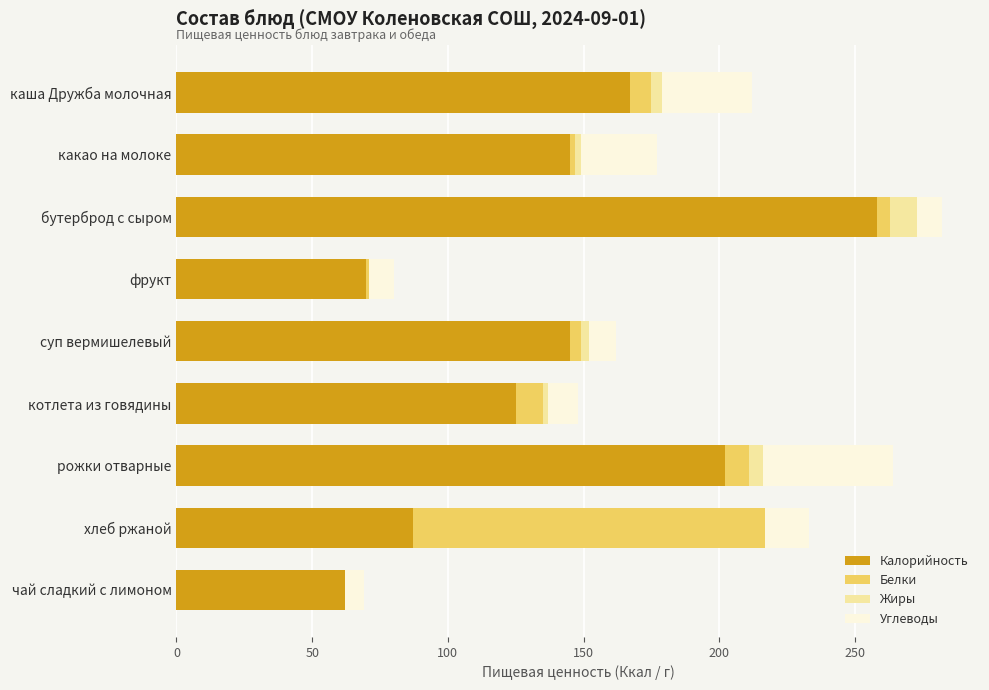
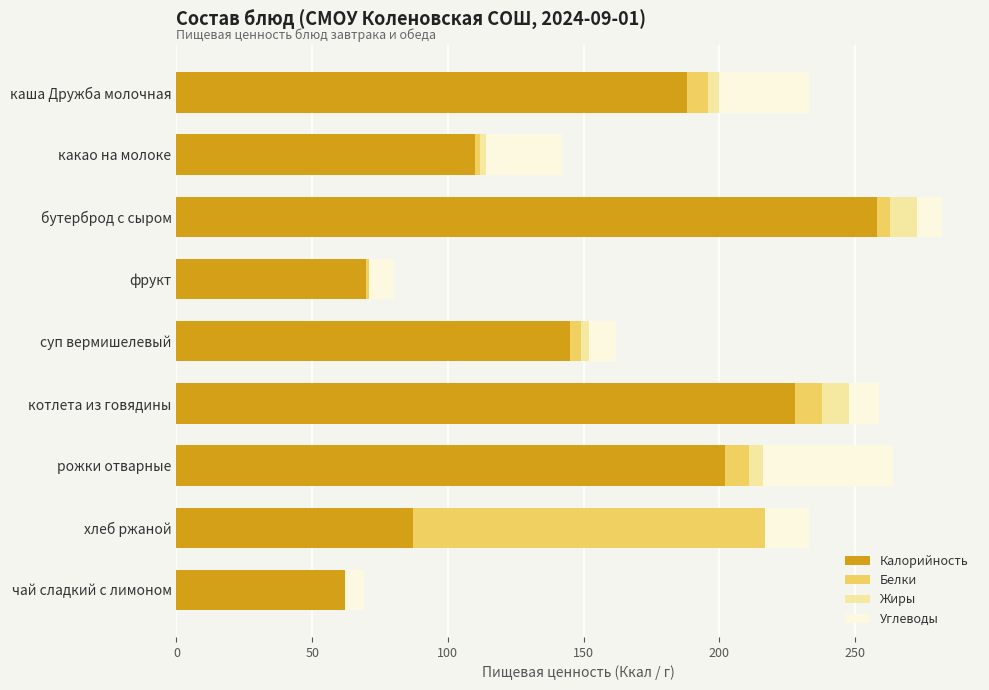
Калорийность, каша Дружба молочная: 167 -> 188
Калорийность, какао на молоке: 145 -> 110
Калорийность, котлета из говядины: 125 -> 228
Жиры, котлета из говядины: 2 -> 10
